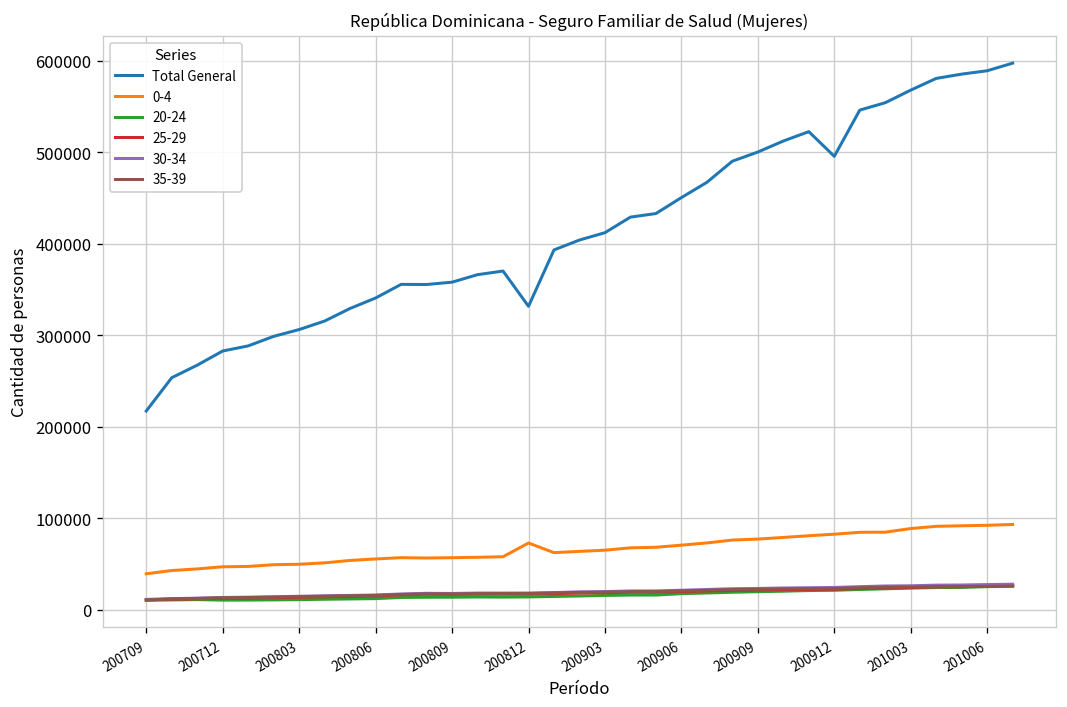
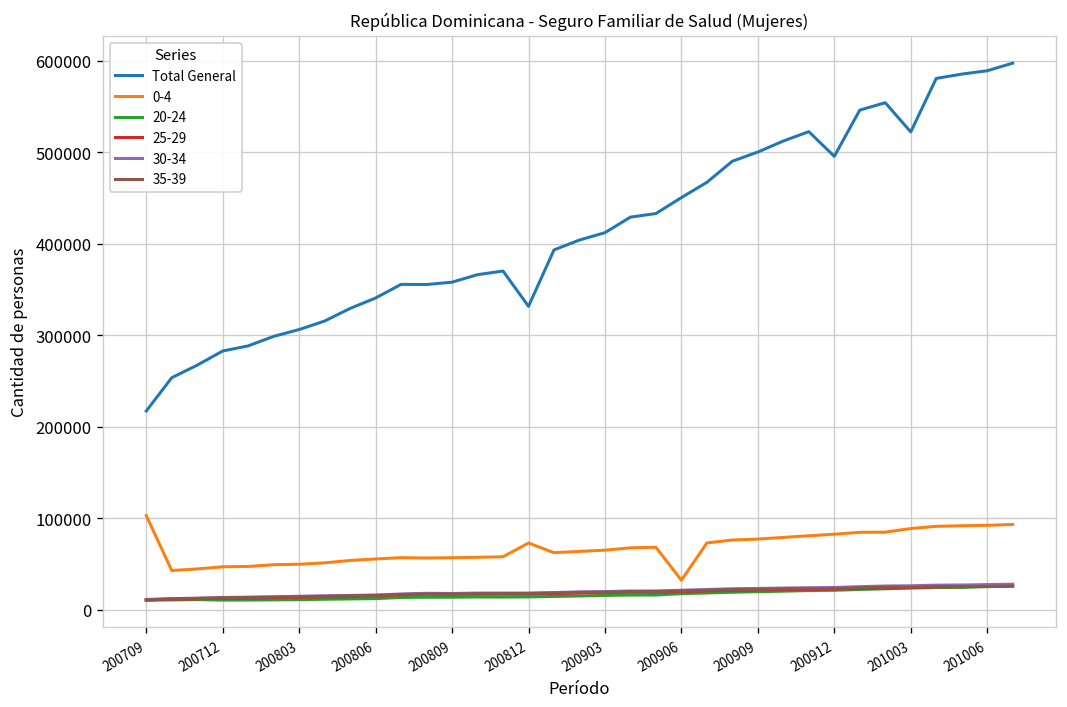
0-4, 200709: 40000 -> 100000
0-4, 200906: 70000 -> 30000
Total General, 201003: 570000 -> 520000
